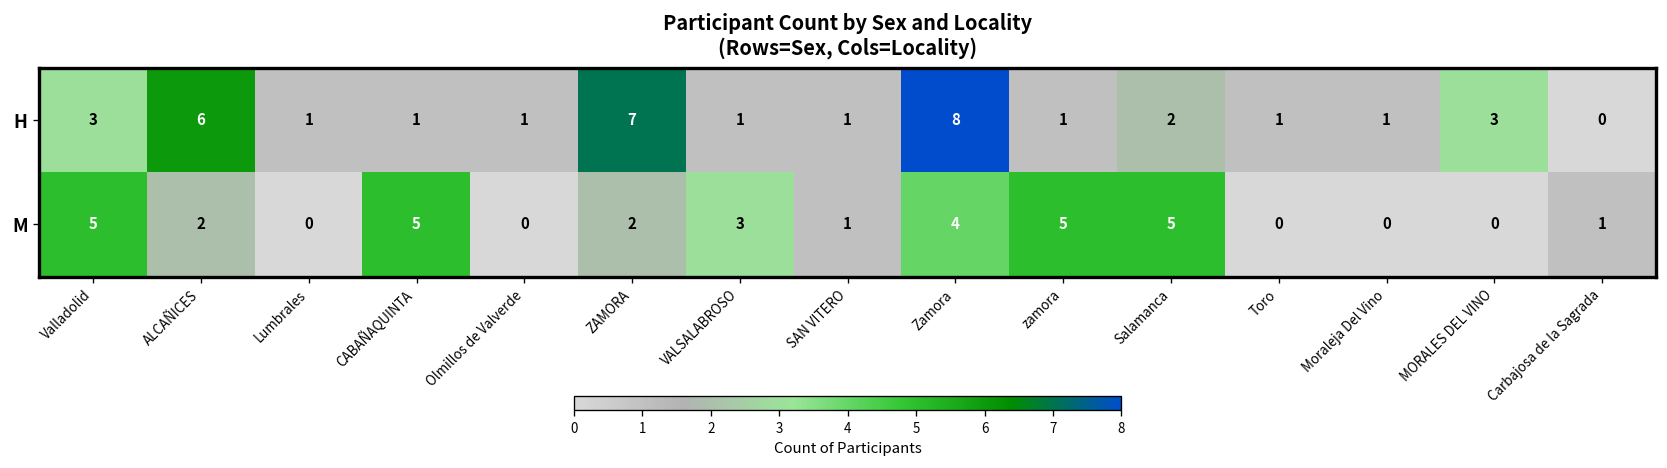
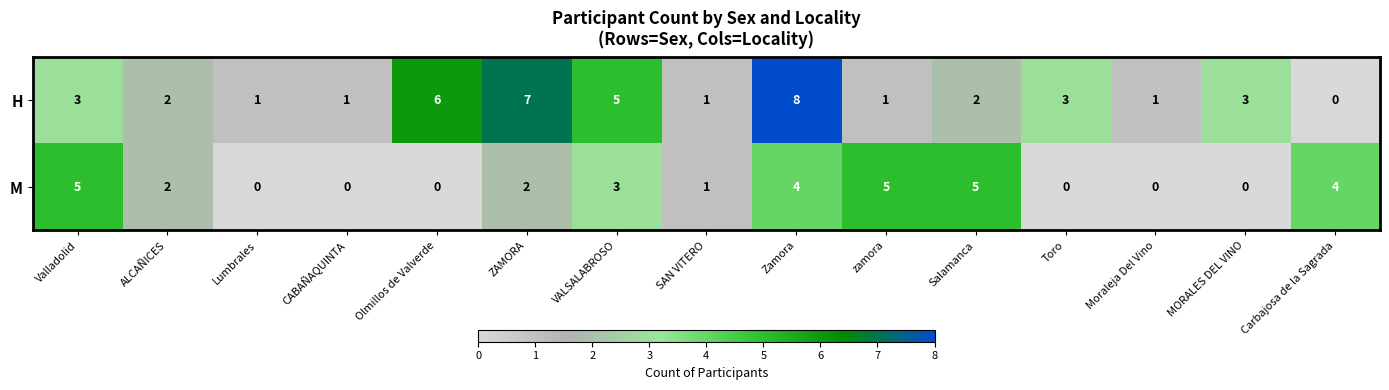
H, ALCAÑICES: 6 -> 2
H, Olmillos de Valverde: 1 -> 6
H, VALSALABROSO: 1 -> 5
H, Toro: 1 -> 3
M, CABAÑAQUINTA: 5 -> 0
M, Carbajosa de la Sagrada: 1 -> 4
